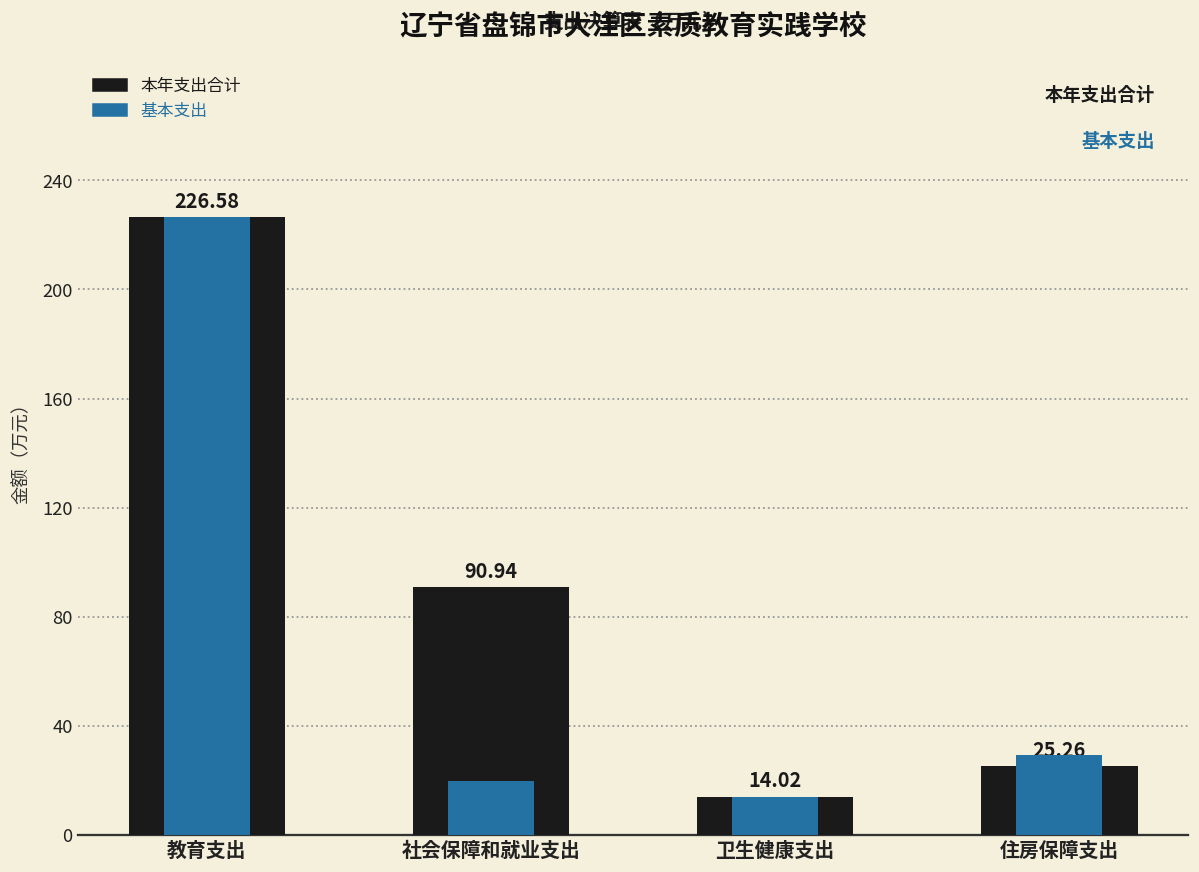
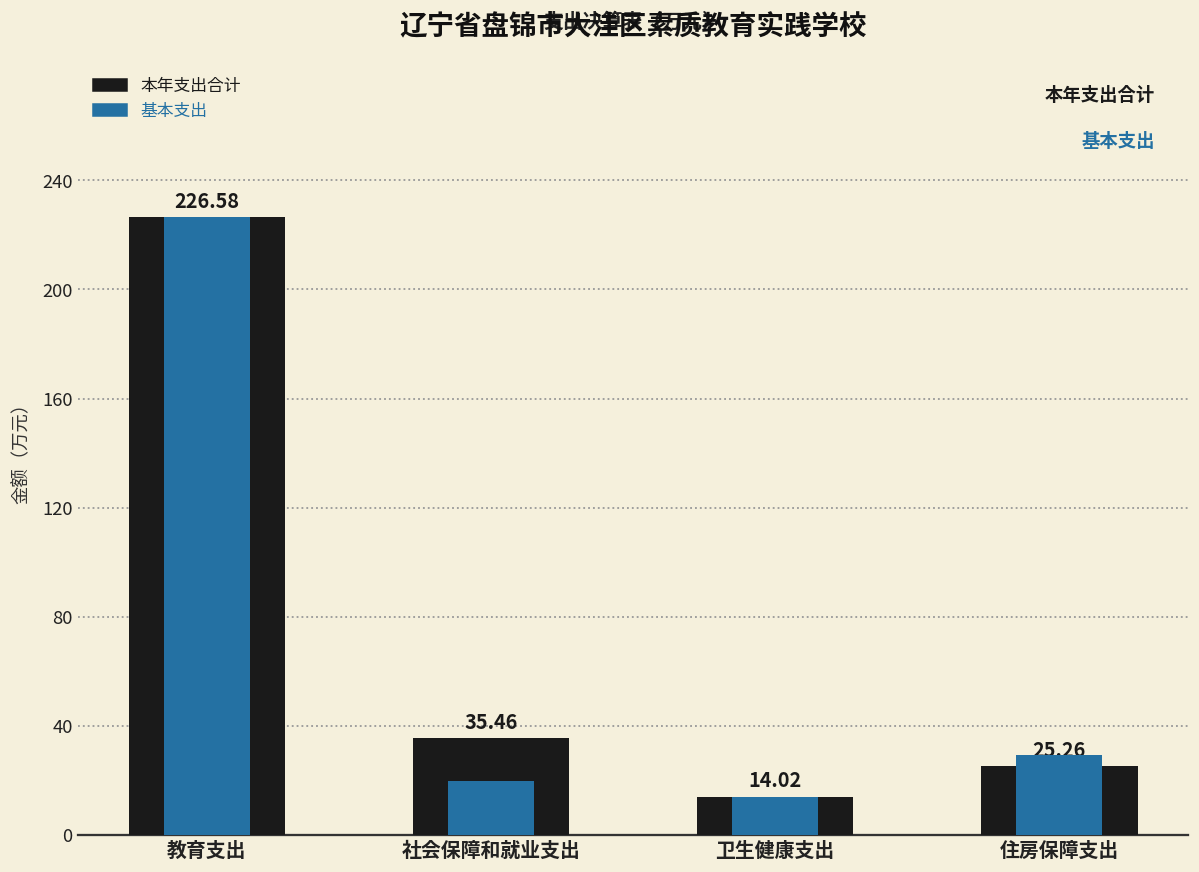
本年支出合计, 社会保障和就业支出: 90.94 -> 35.46
